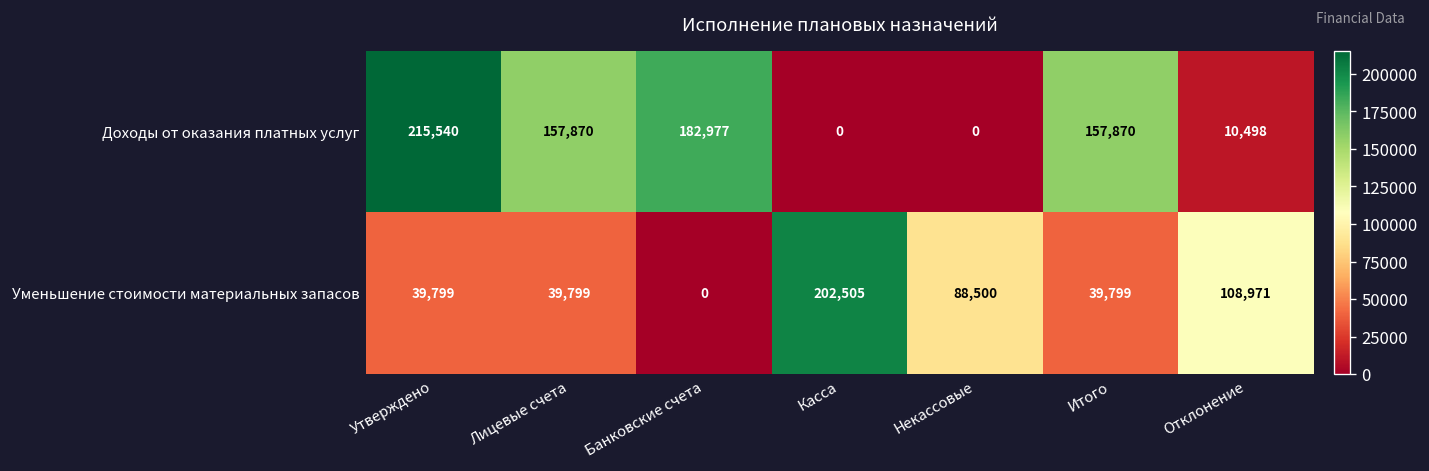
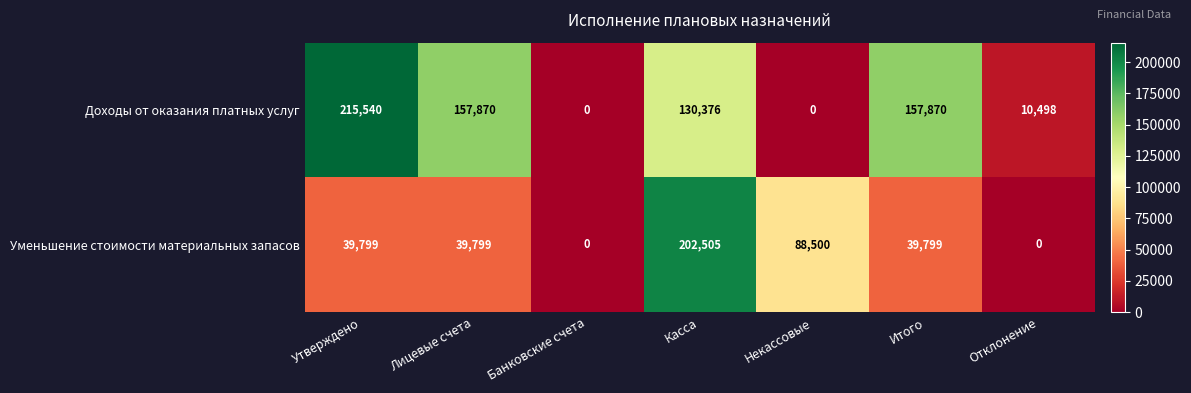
Доходы от оказания платных услуг, Банковские счета: 182,977 -> 0
Доходы от оказания платных услуг, Касса: 0 -> 130,376
Уменьшение стоимости материальных запасов, Отклонение: 108,971 -> 0
